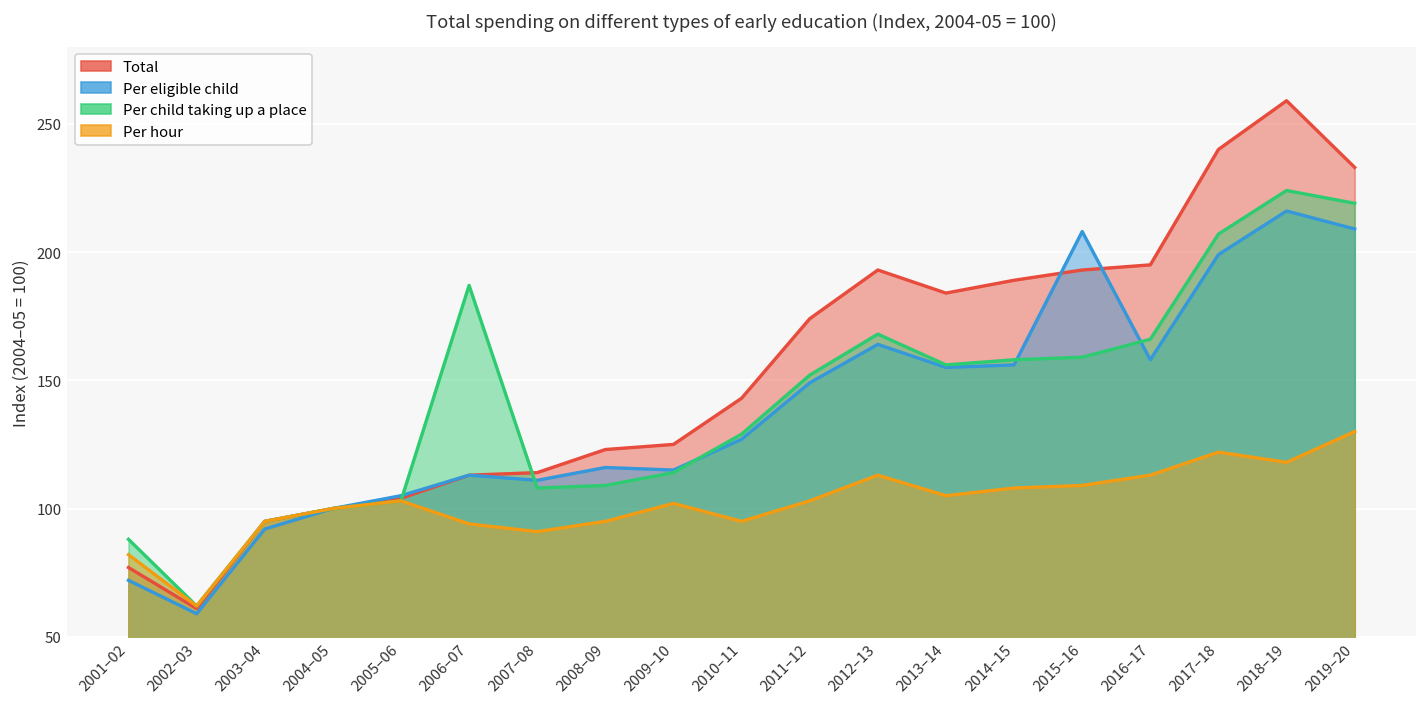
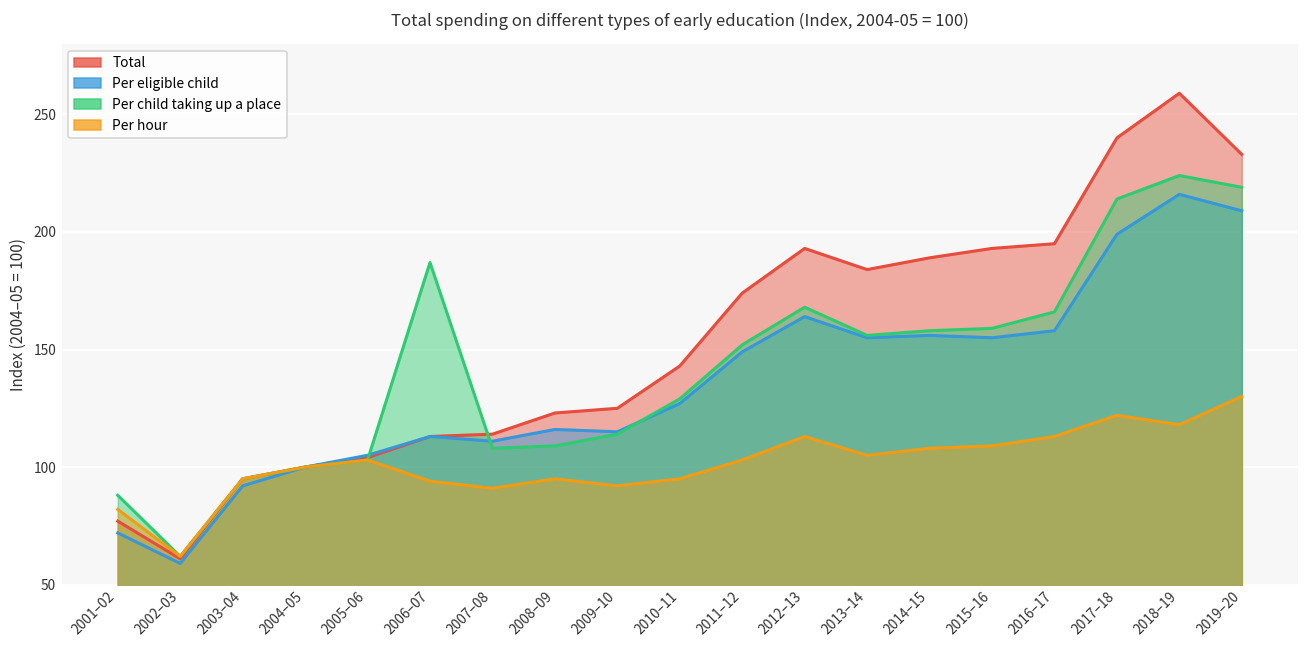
Per hour, 2009–10: 102 -> 92
Per eligible child, 2015–16: 208 -> 155
Per child taking up a place, 2017–18: 207 -> 214
